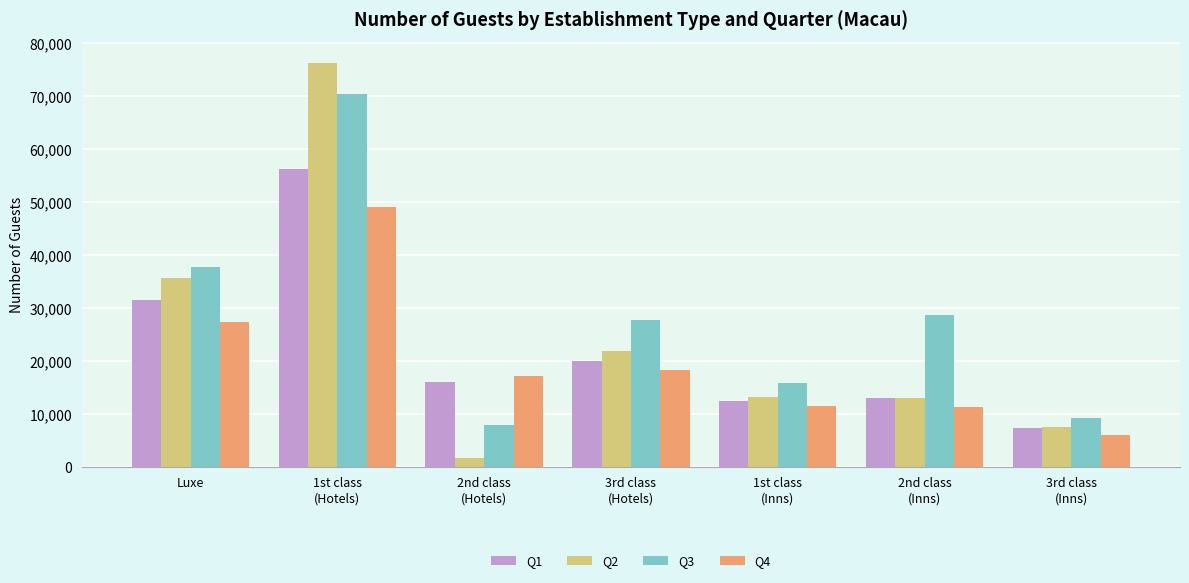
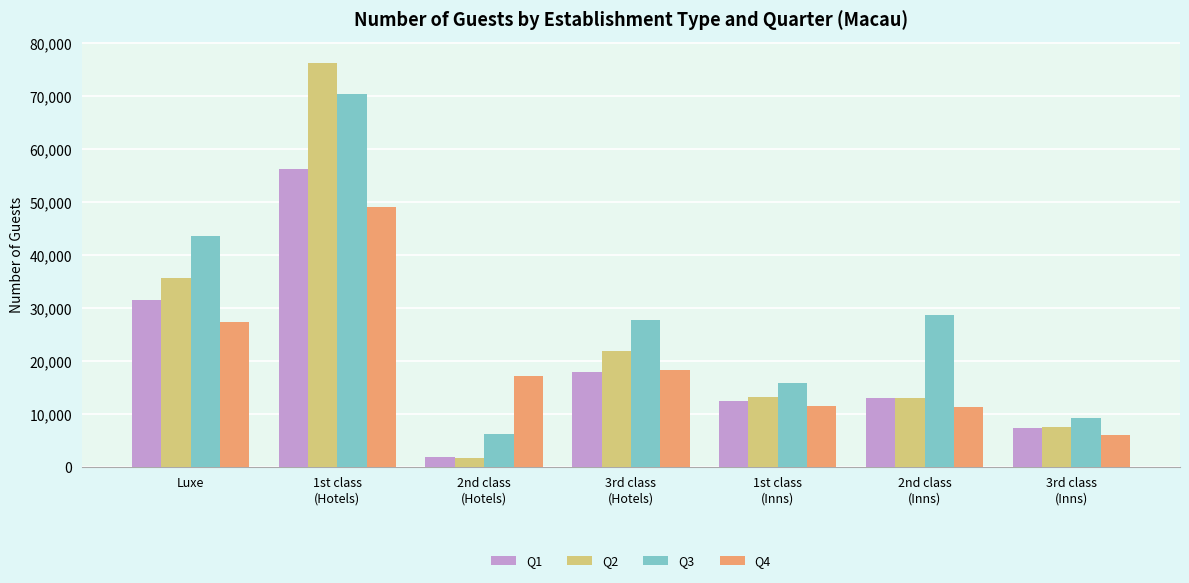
Q3, Luxe: 38,000 -> 44,000
Q1, 2nd class (Hotels): 16,000 -> 2,000
Q3, 2nd class (Hotels): 8,000 -> 6,000
Q1, 3rd class (Hotels): 20,000 -> 18,000
